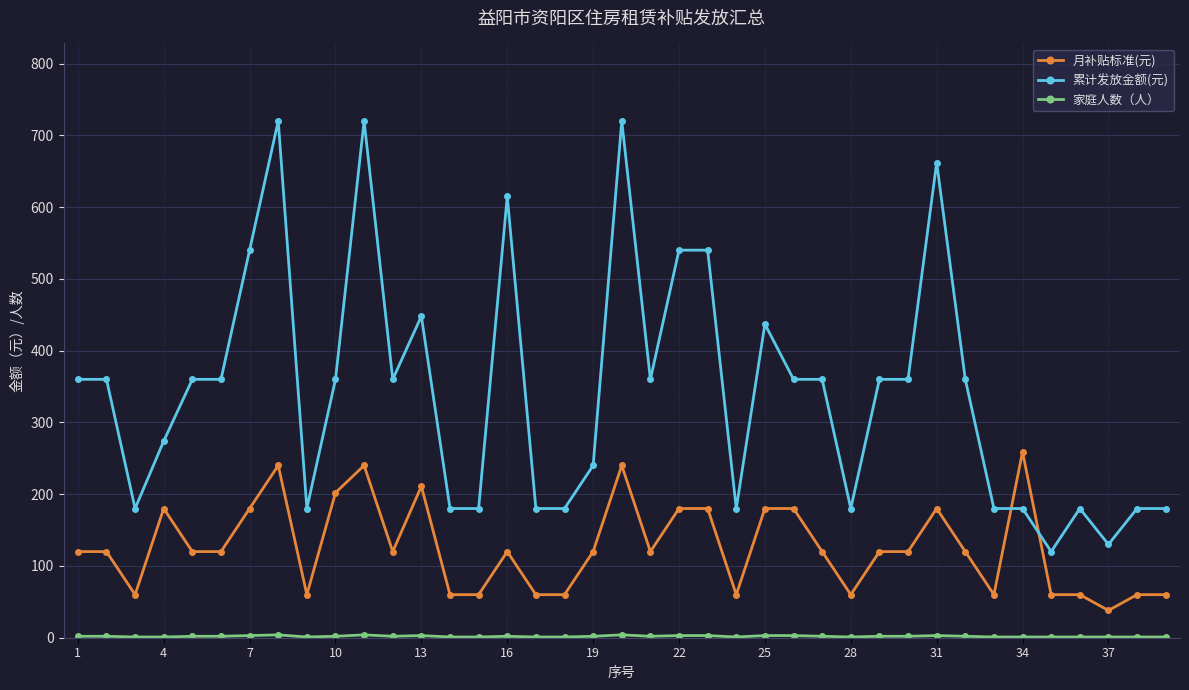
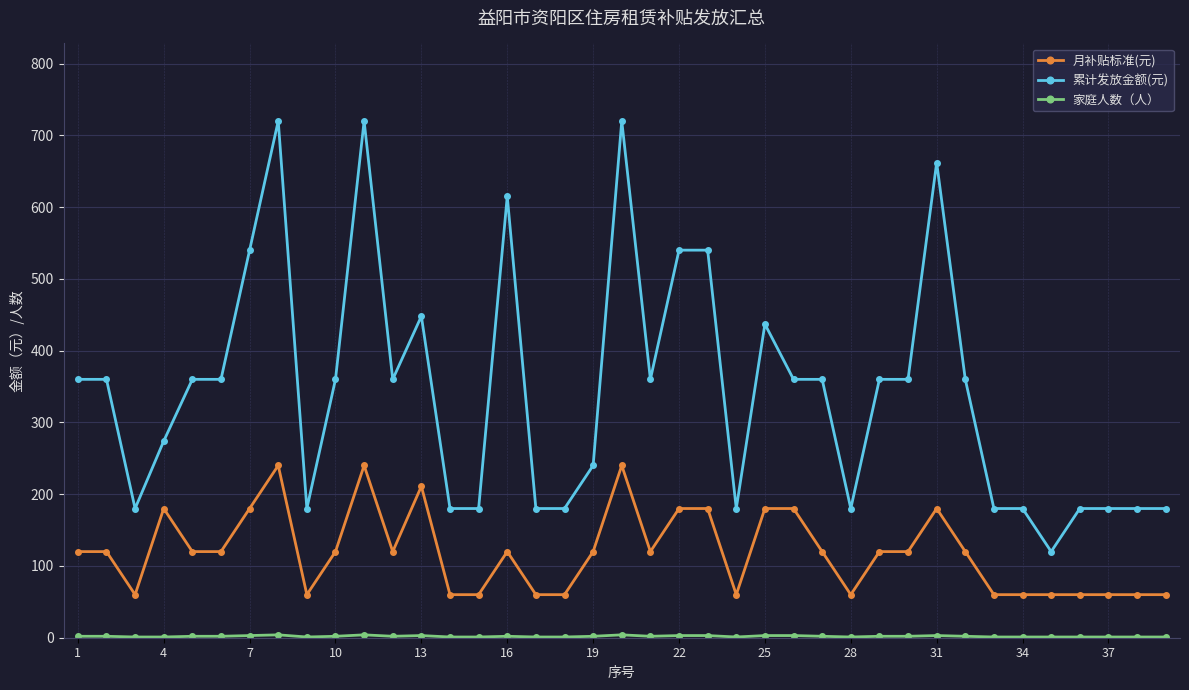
月补贴标准(元), 10: 200 -> 120
月补贴标准(元), 34: 260 -> 60
月补贴标准(元), 37: 40 -> 60
累计发放金额(元), 37: 130 -> 180
